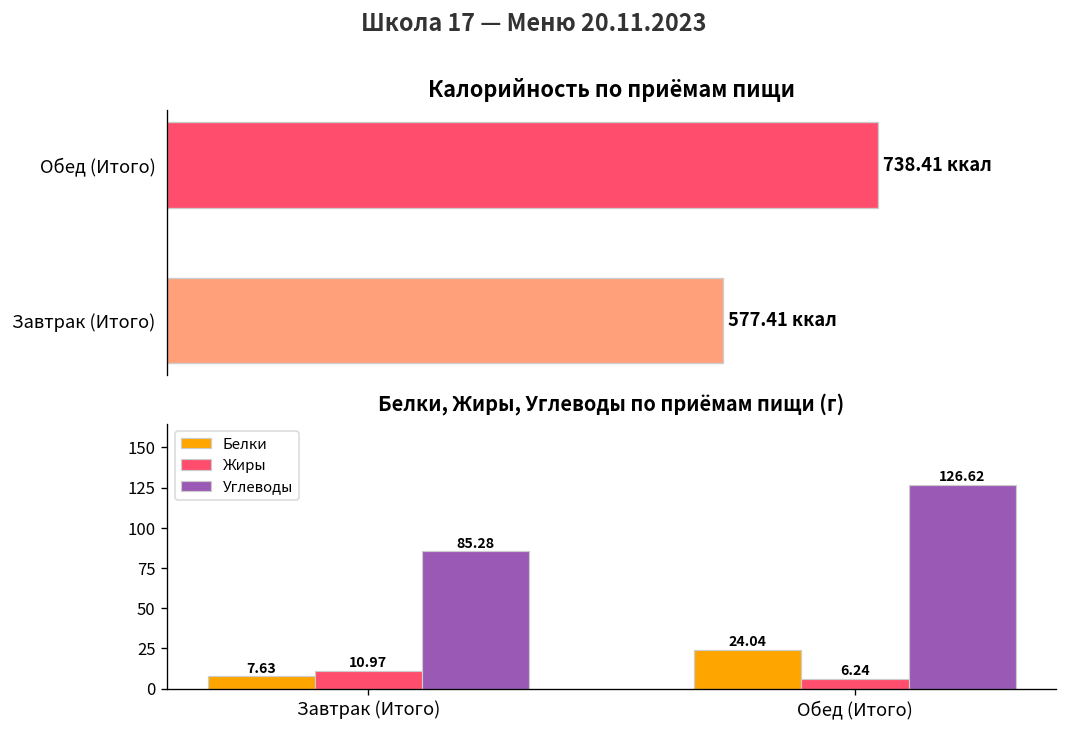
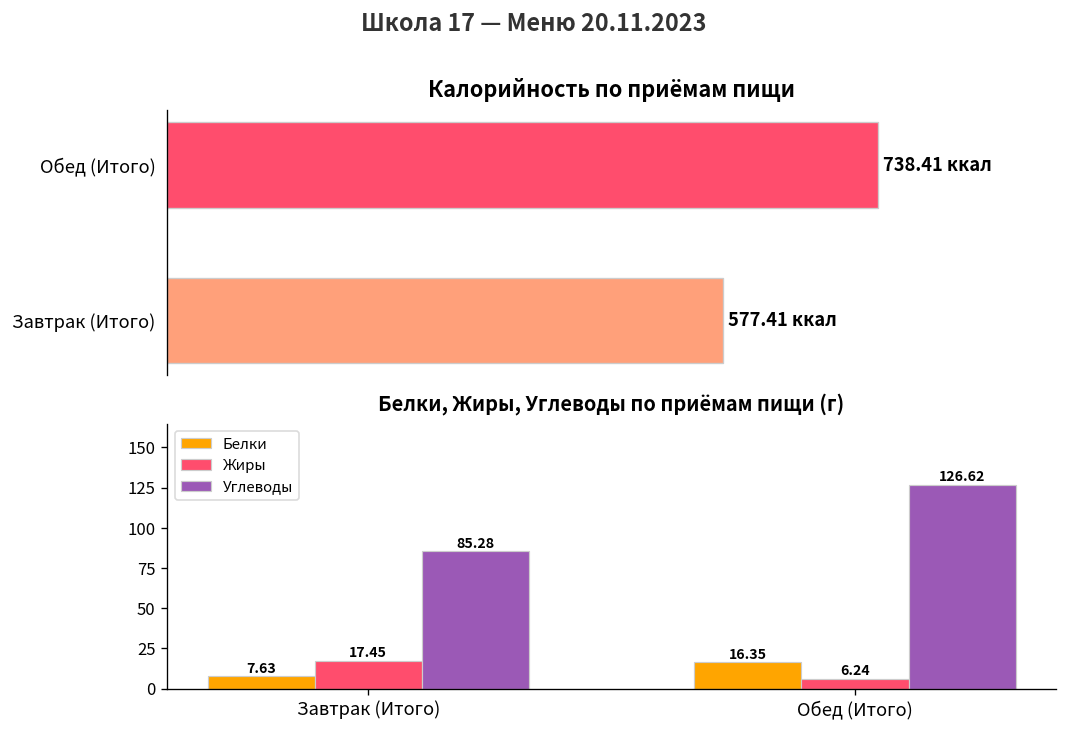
Белки, Жиры, Углеводы по приёмам пищи (г), Жиры, Завтрак (Итого): 10.97 -> 17.45
Белки, Жиры, Углеводы по приёмам пищи (г), Белки, Обед (Итого): 24.04 -> 16.35
